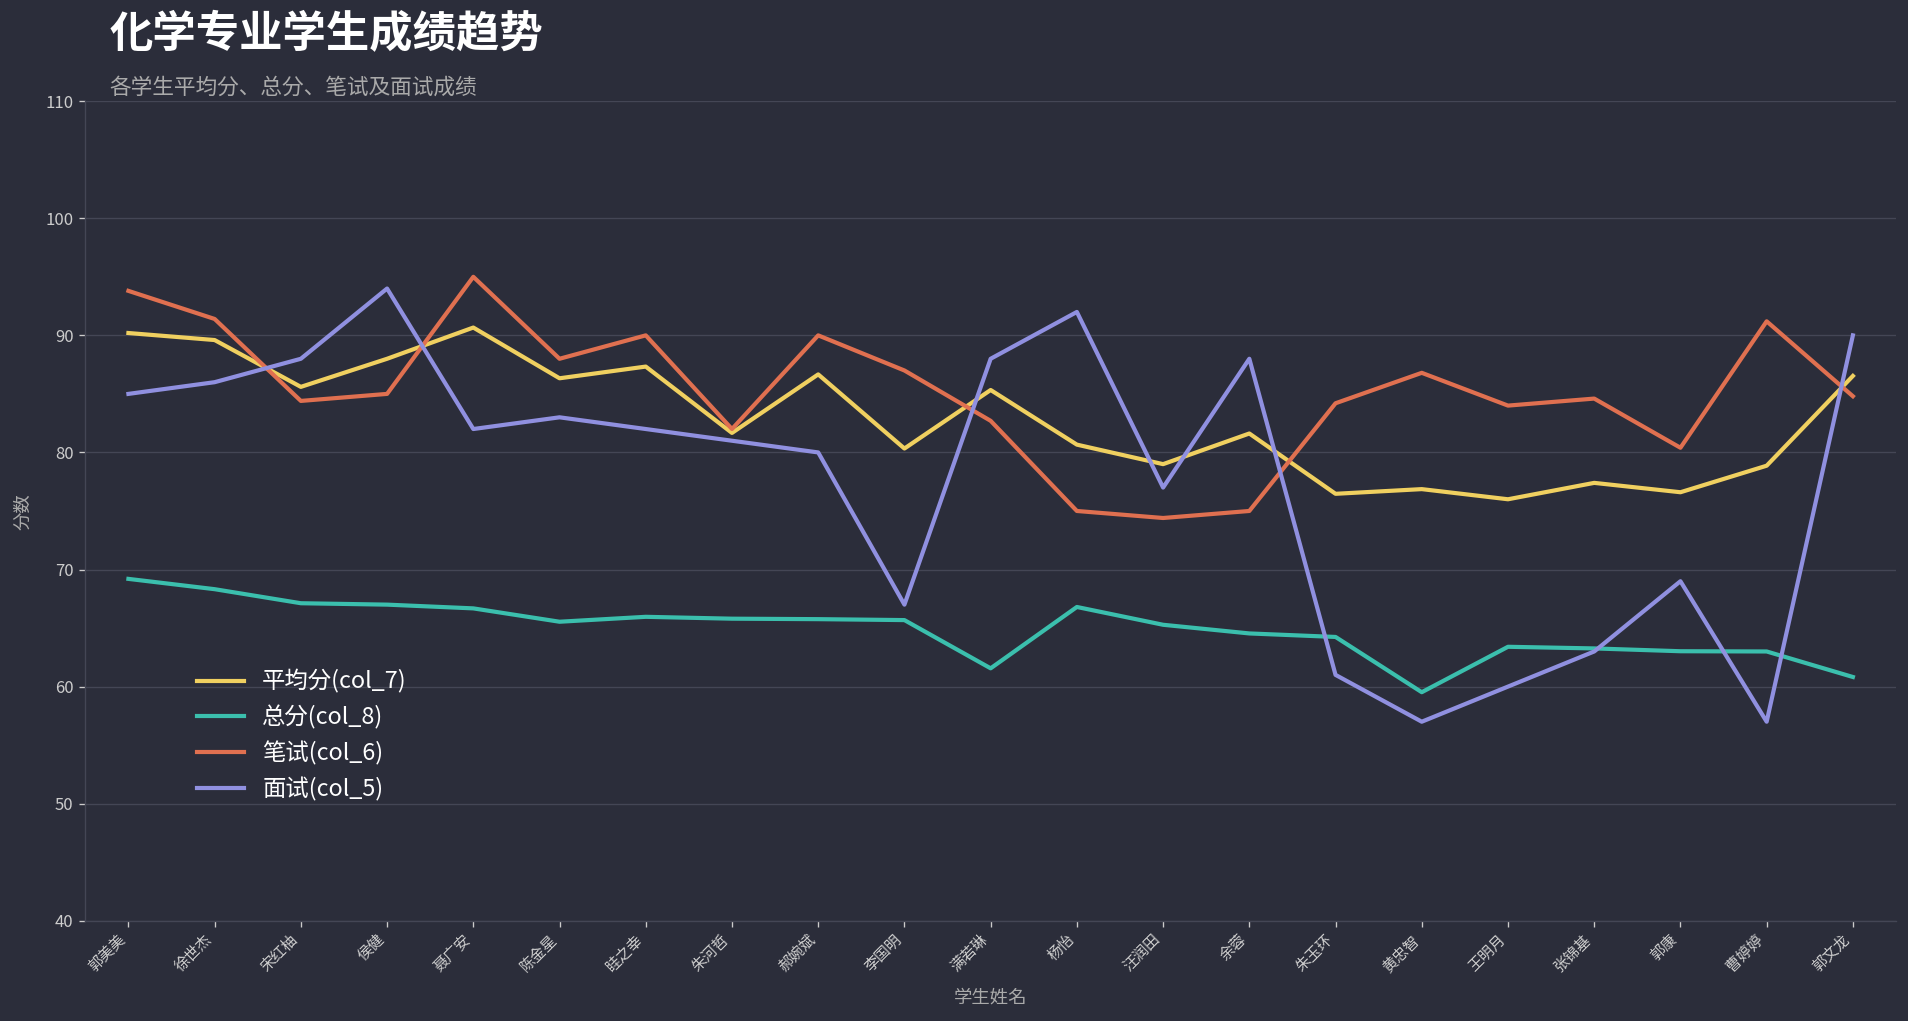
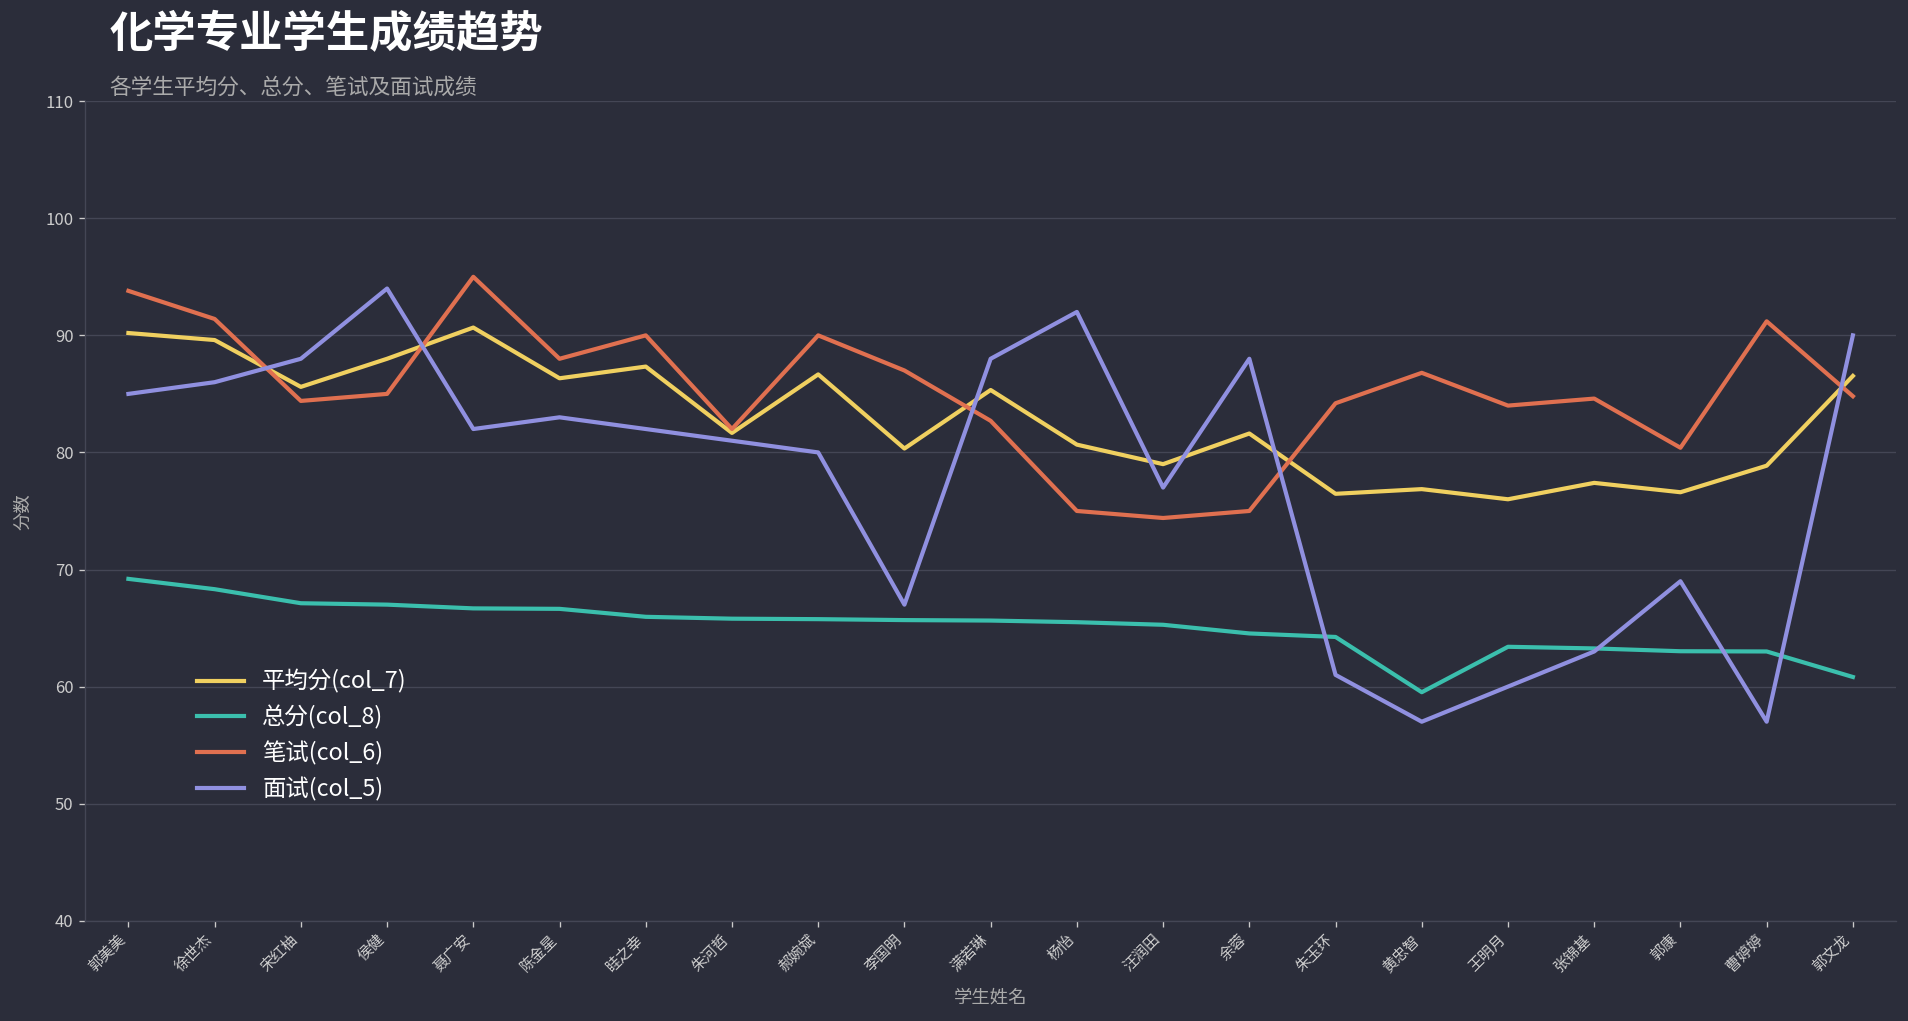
总分(col_8), 陈金星: 66 -> 67
总分(col_8), 满若琳: 62 -> 66
总分(col_8), 杨怡: 67 -> 66
